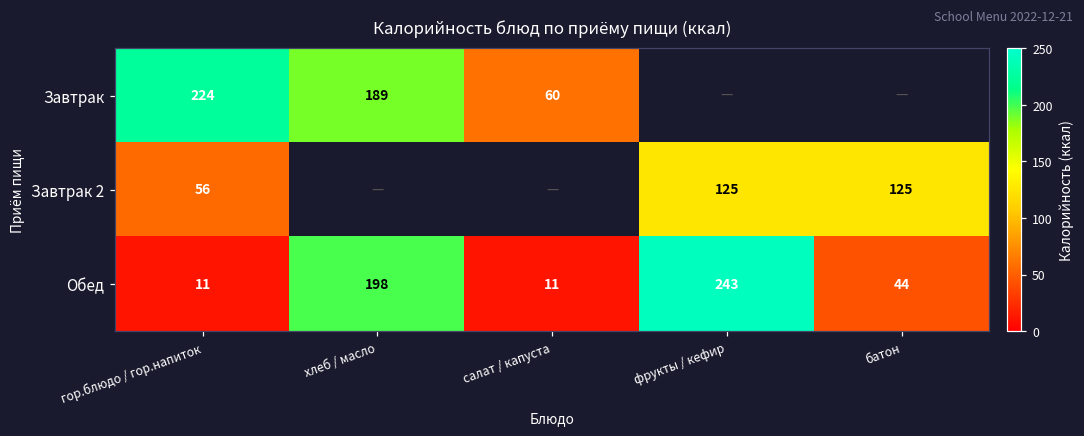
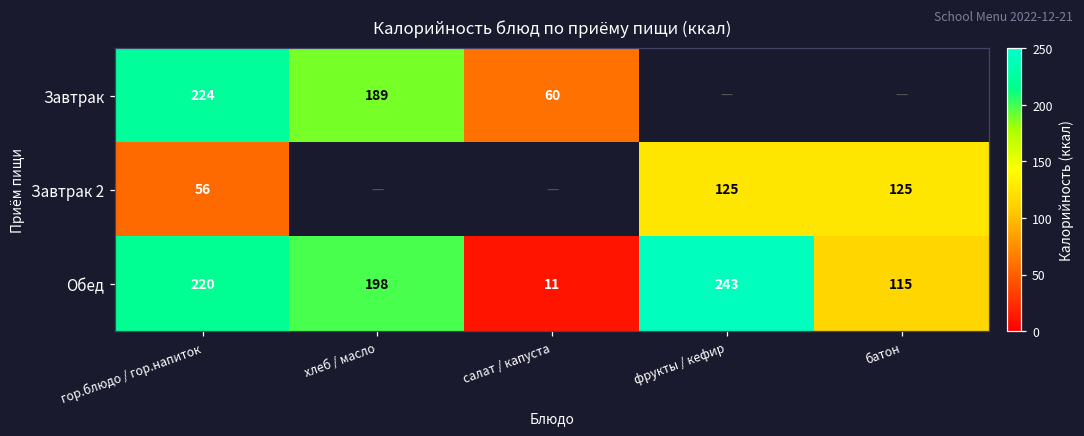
Обед, гор.блюдо / гор.напиток: 11 -> 220
Обед, батон: 44 -> 115
